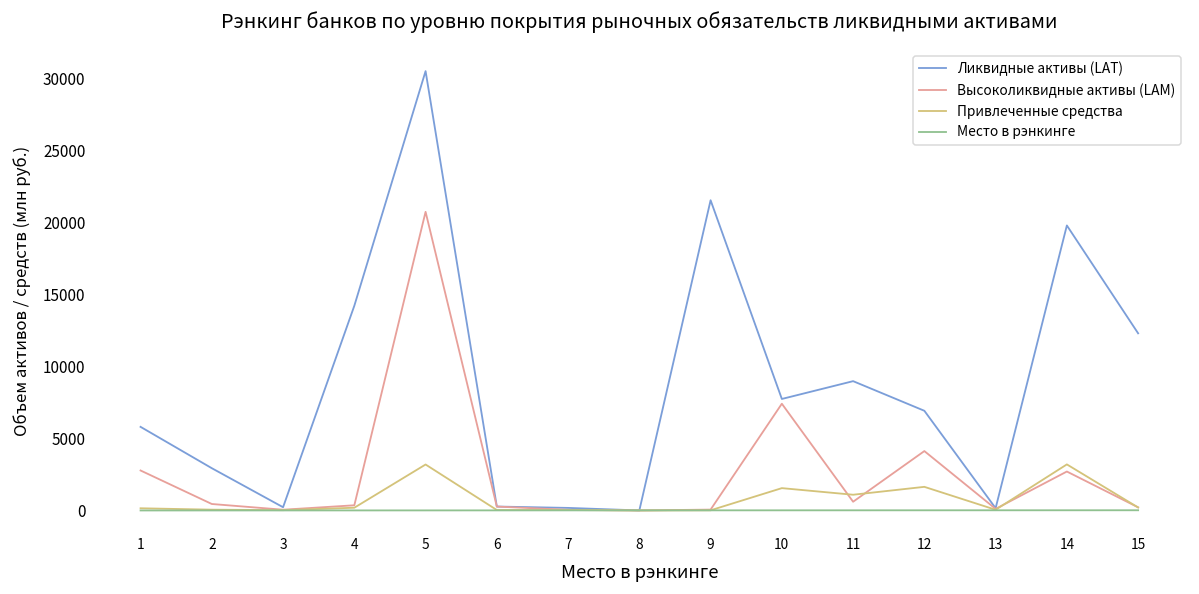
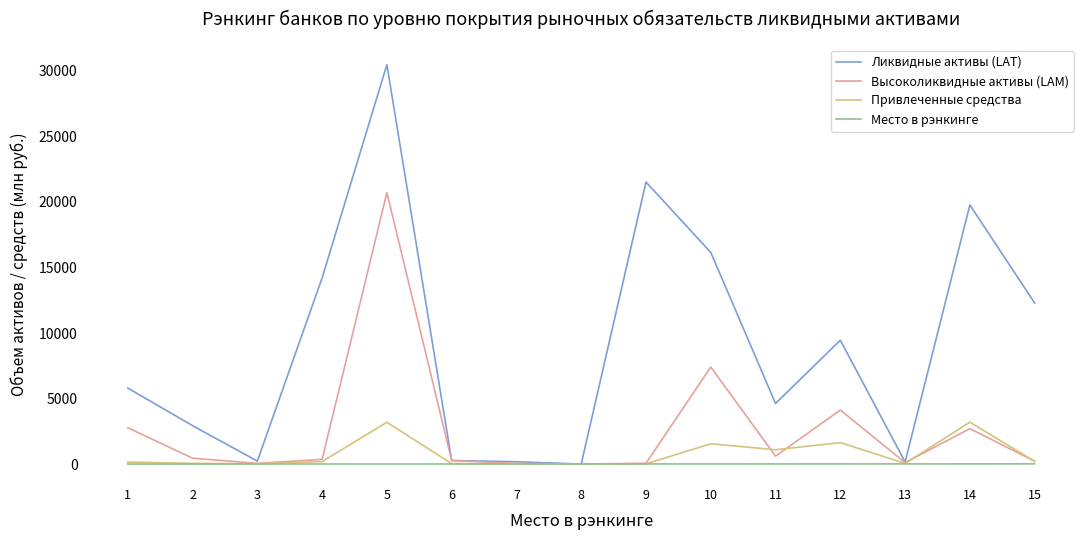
Ликвидные активы (LAT), 10: 7700 -> 16200
Ликвидные активы (LAT), 11: 9000 -> 4600
Ликвидные активы (LAT), 12: 6900 -> 9500
